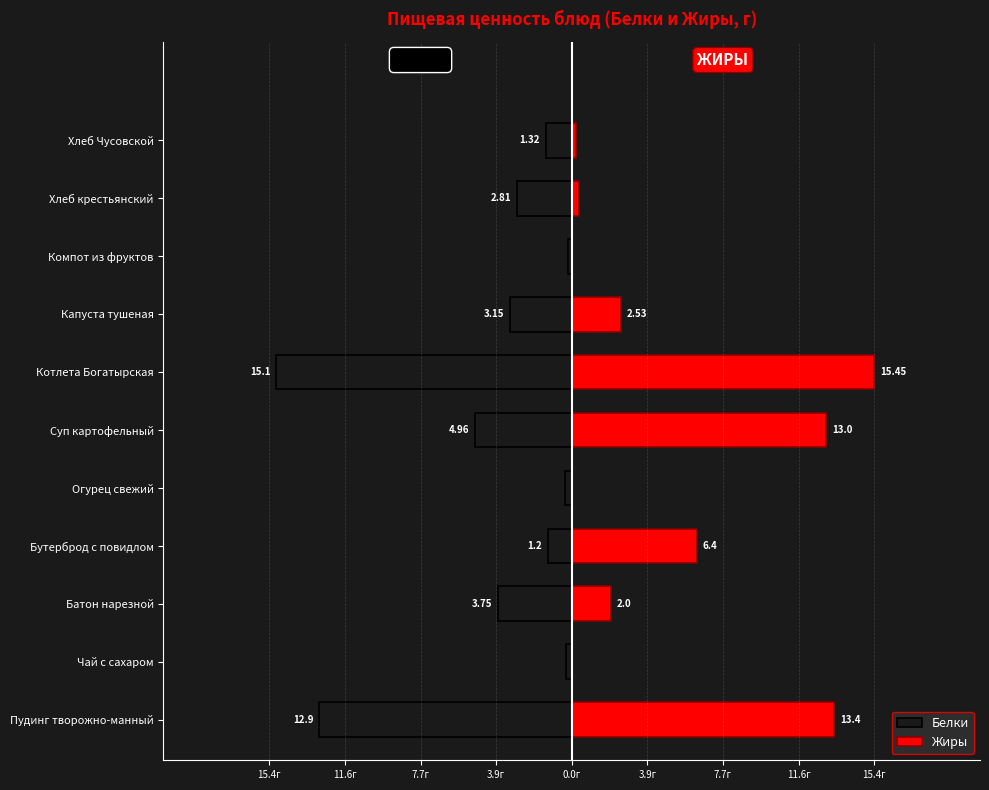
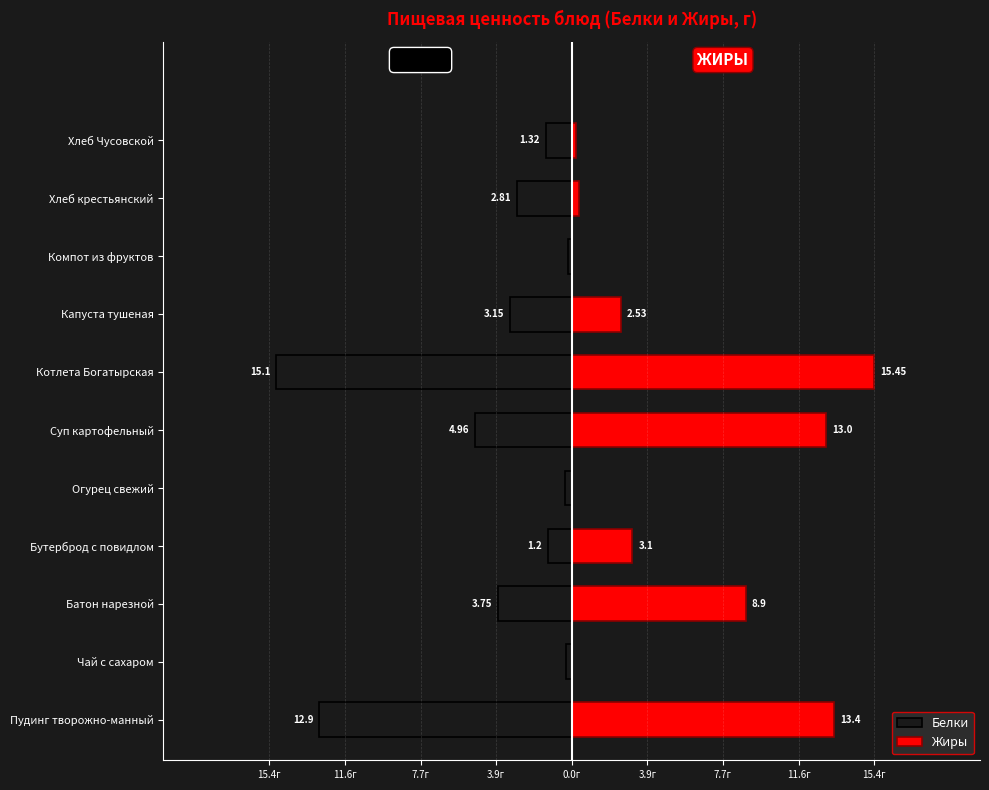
Жиры, Бутерброд с повидлом: 6.4 -> 3.1
Жиры, Батон нарезной: 2.0 -> 8.9
